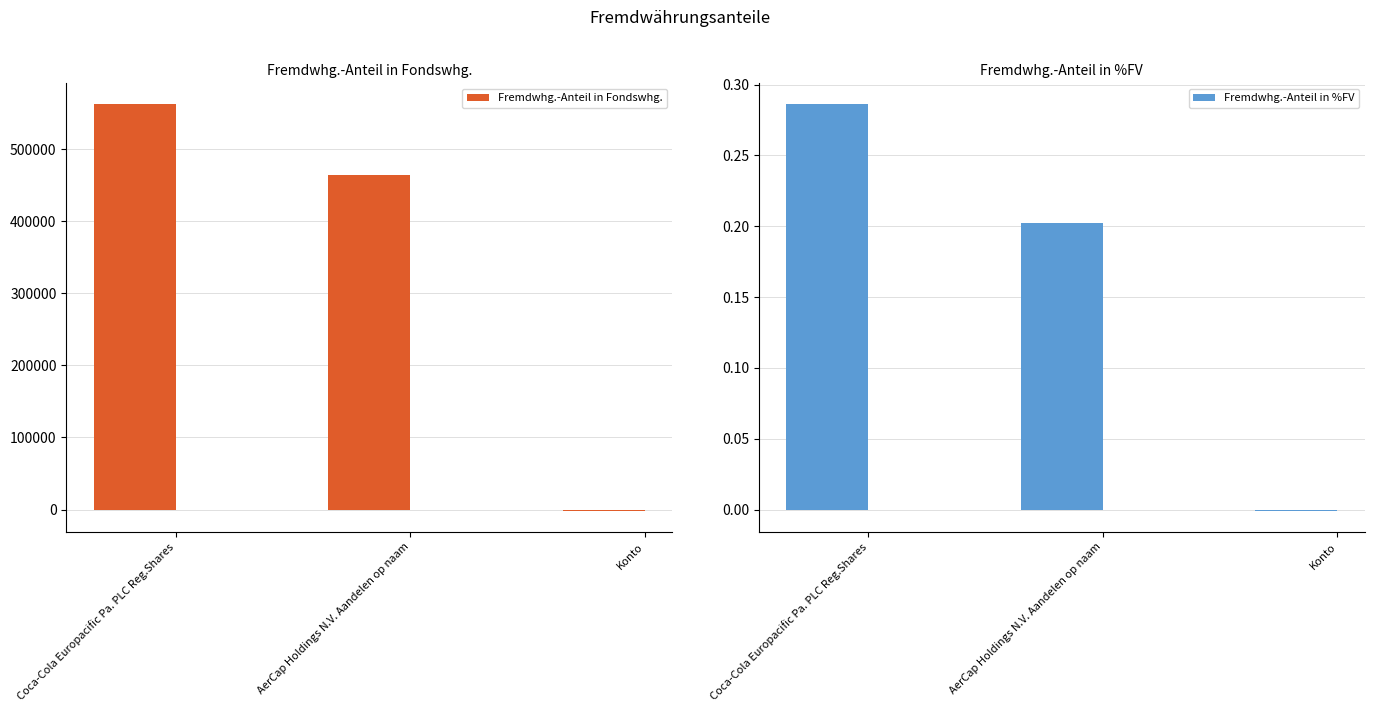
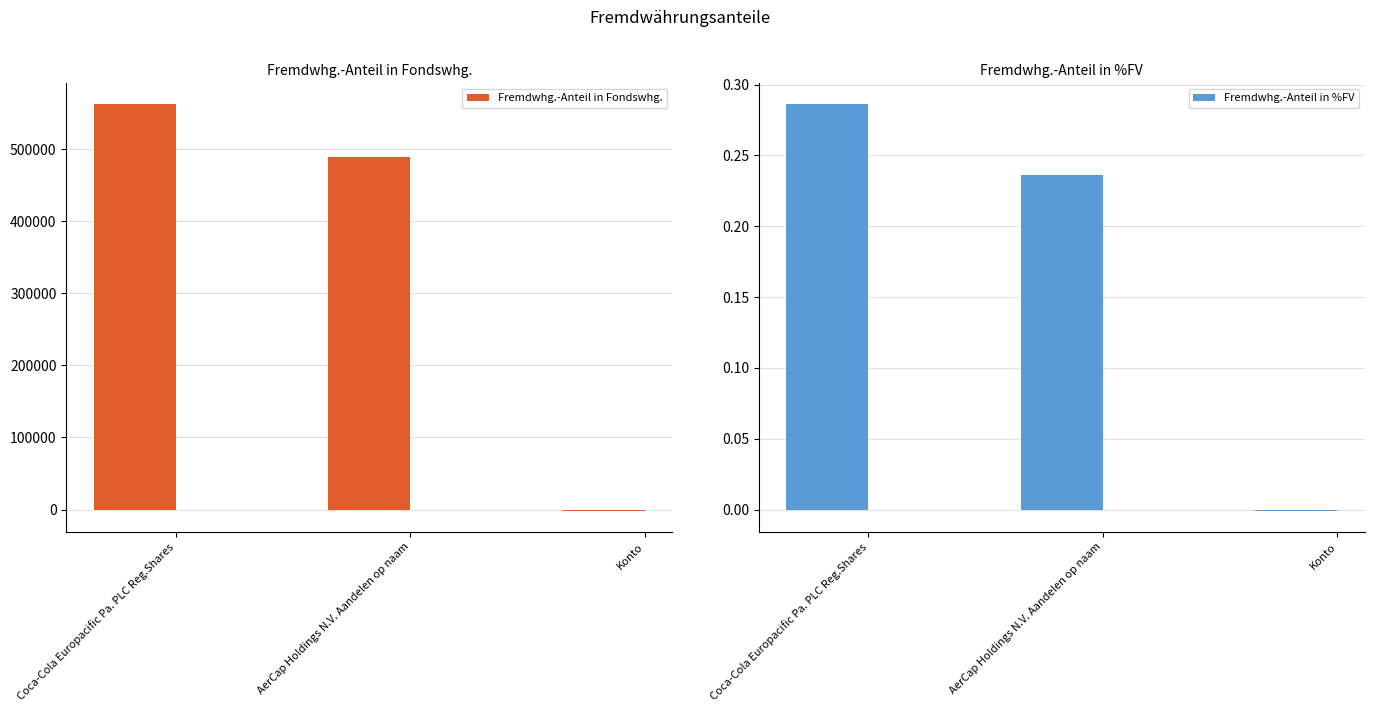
Fremdwhg.-Anteil in Fondswhg., AerCap Holdings N.V. Aandelen op naam: 460000 -> 490000
Fremdwhg.-Anteil in %FV, AerCap Holdings N.V. Aandelen op naam: 0.202 -> 0.236
